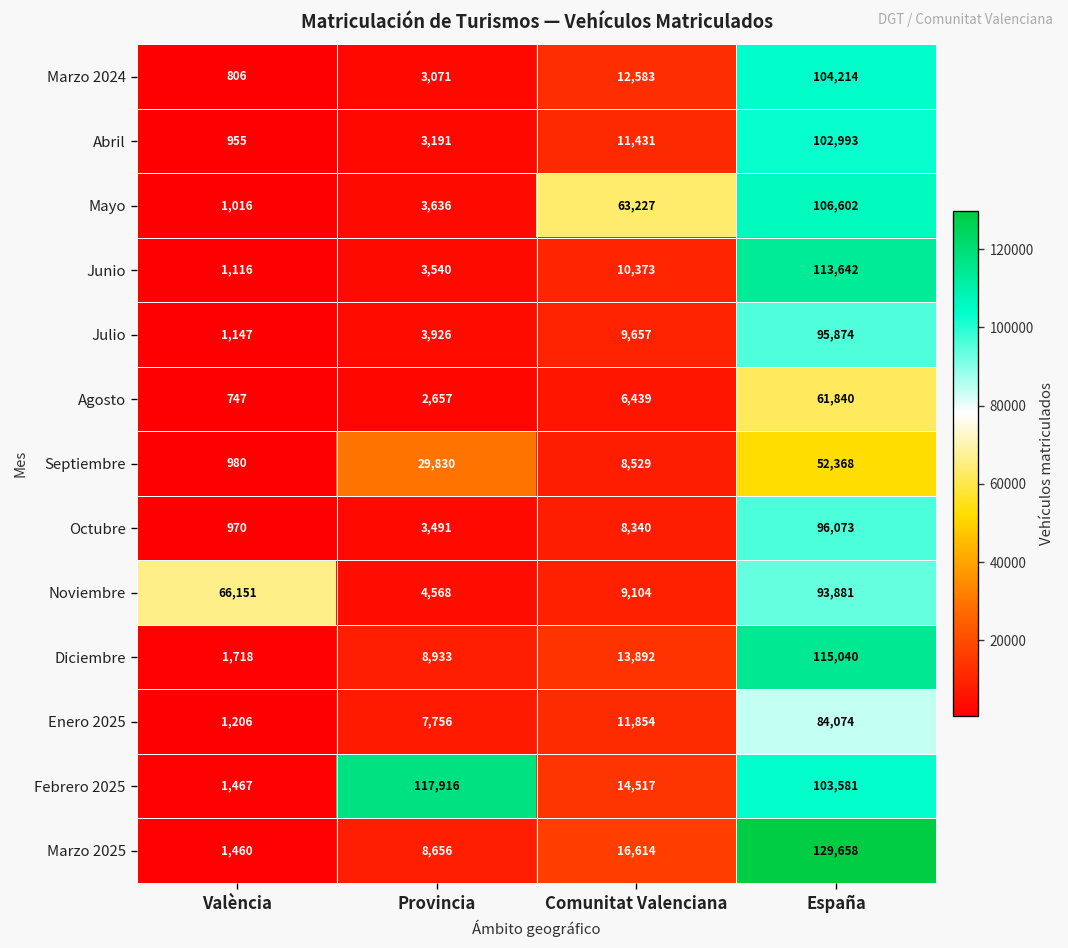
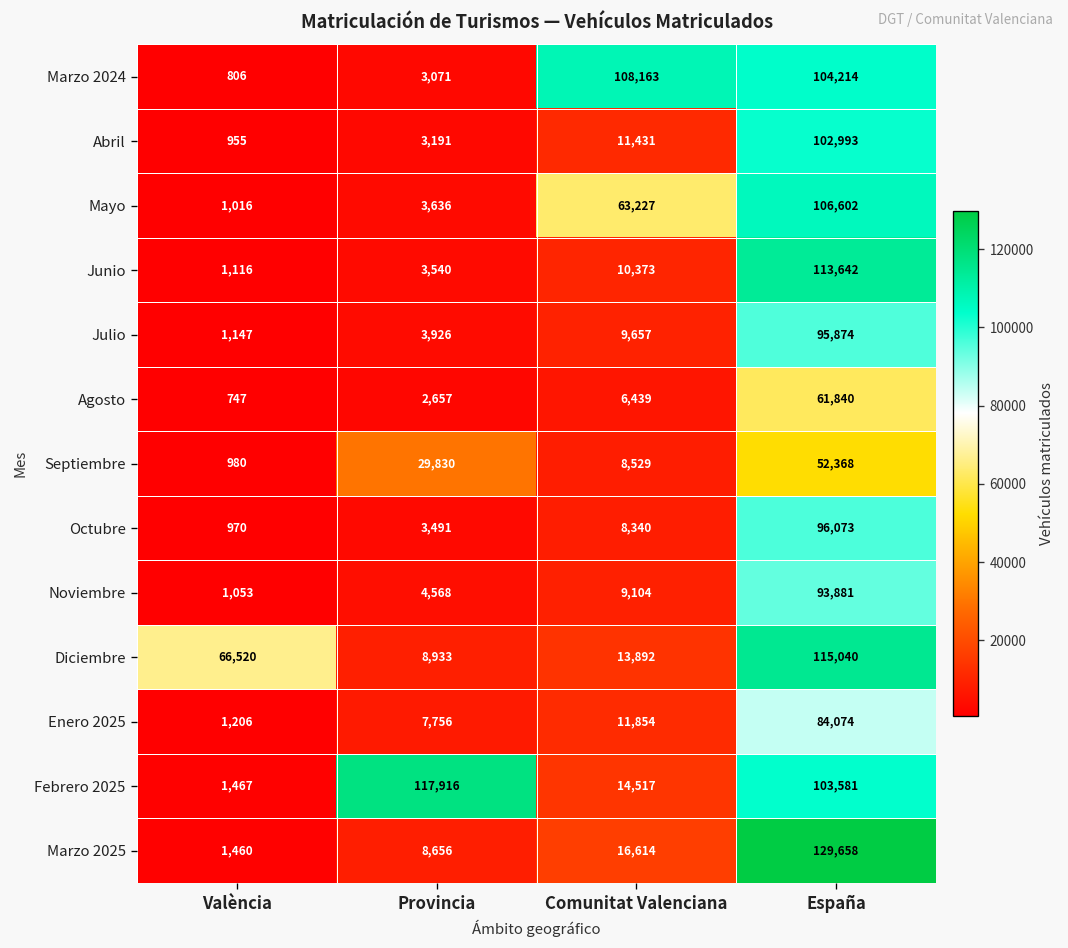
Marzo 2024, Comunitat Valenciana: 12,583 -> 108,163
Noviembre, València: 66,151 -> 1,053
Diciembre, València: 1,718 -> 66,520
